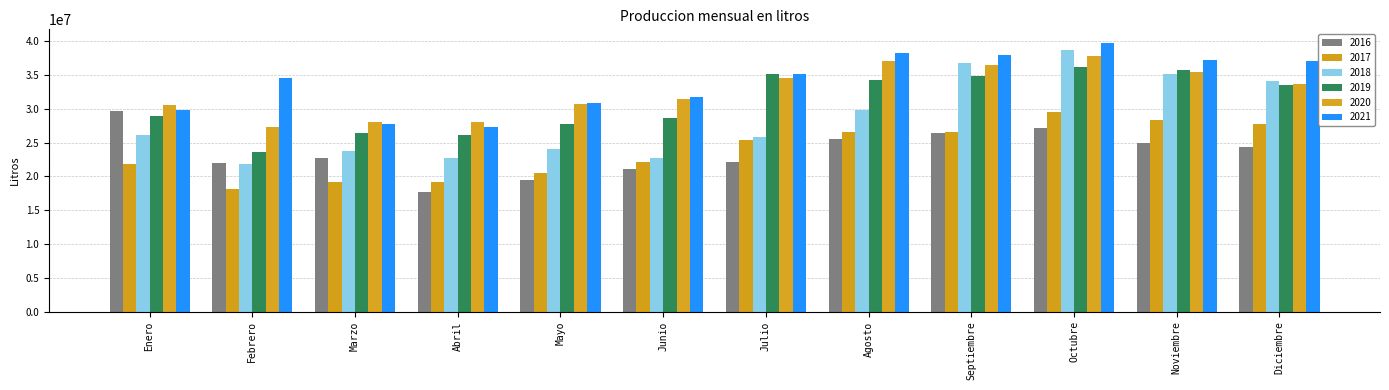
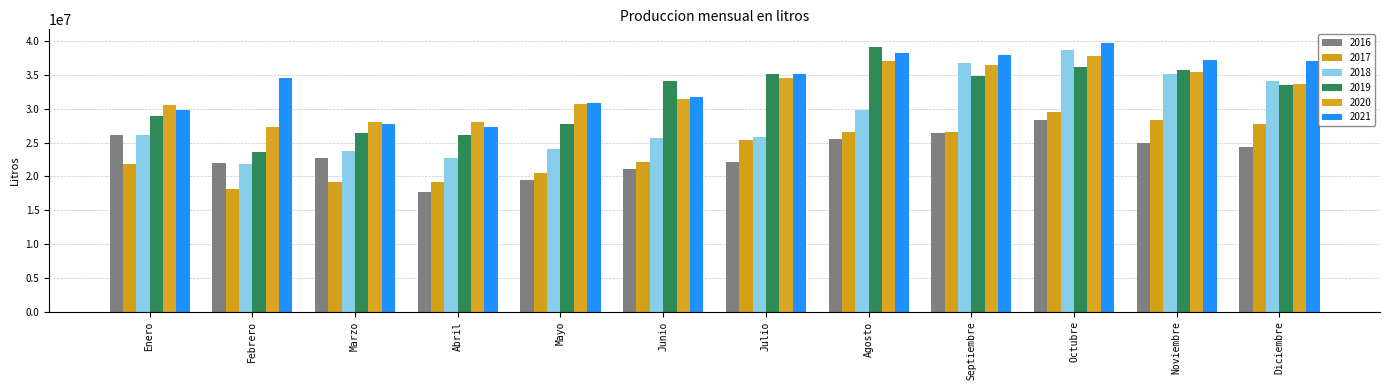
2016, Enero: 30000000 -> 26000000
2018, Junio: 23000000 -> 26000000
2019, Junio: 29000000 -> 34000000
2019, Agosto: 34000000 -> 39000000
2016, Octubre: 27000000 -> 28000000
